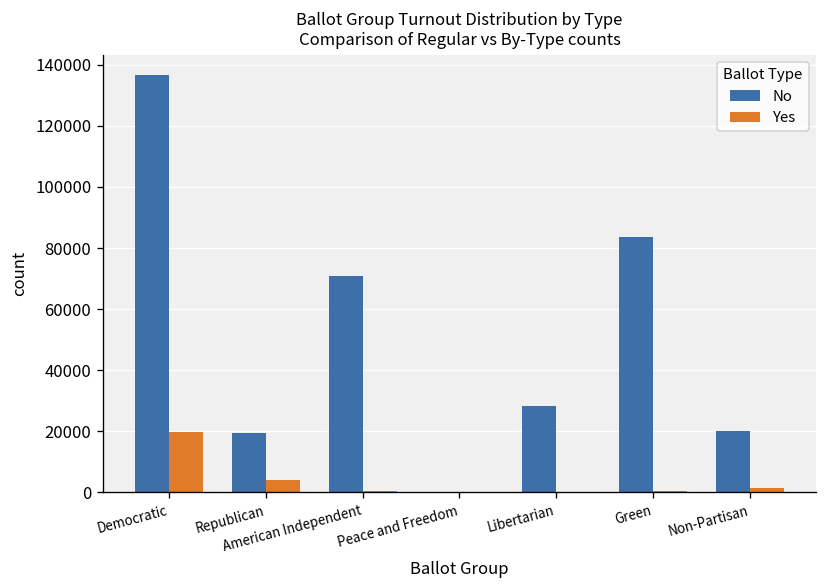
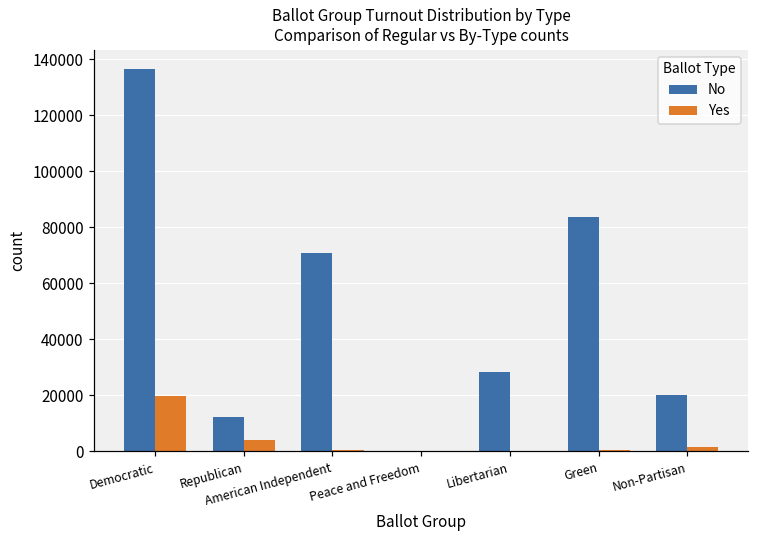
No, Republican: 19000 -> 12000
